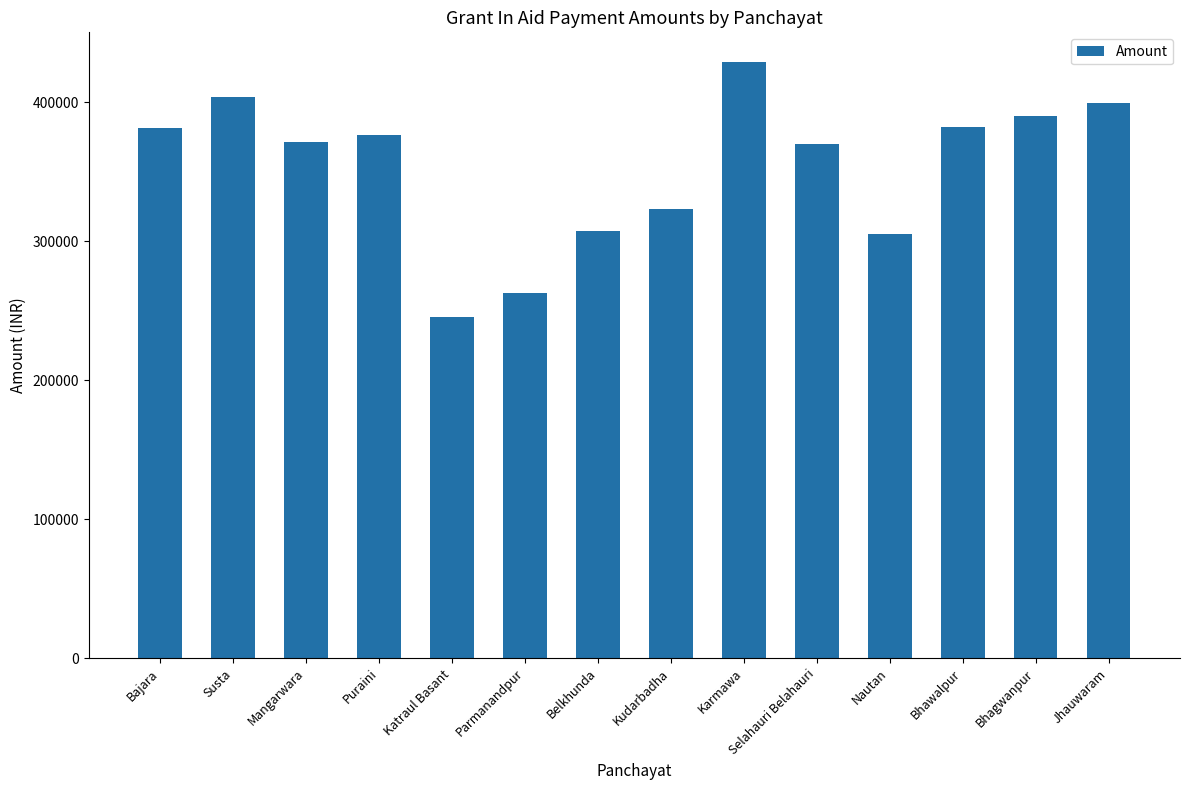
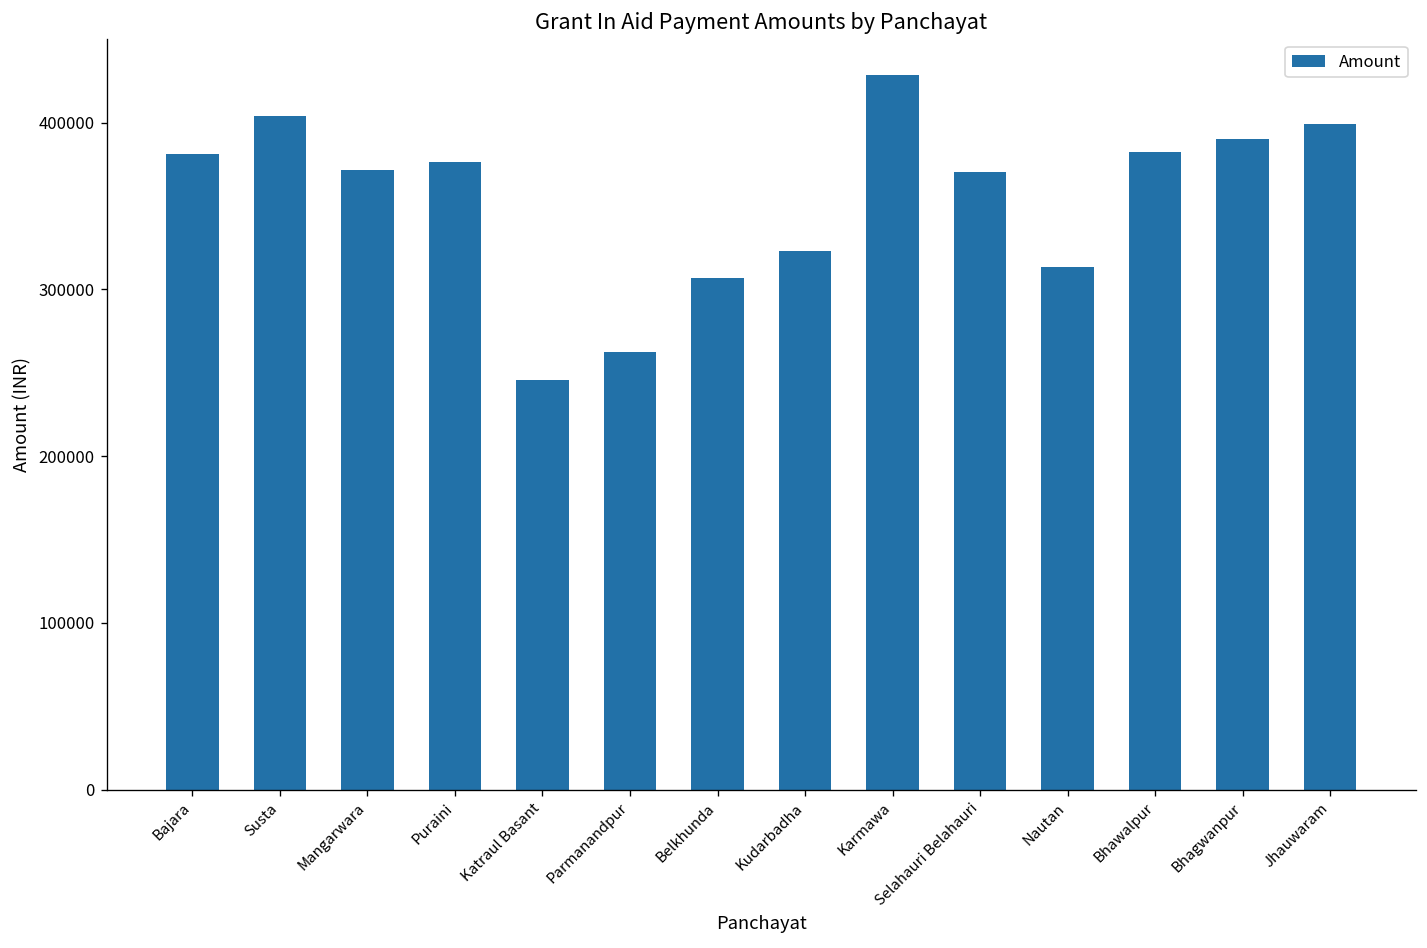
Nautan: 305000 -> 314000
